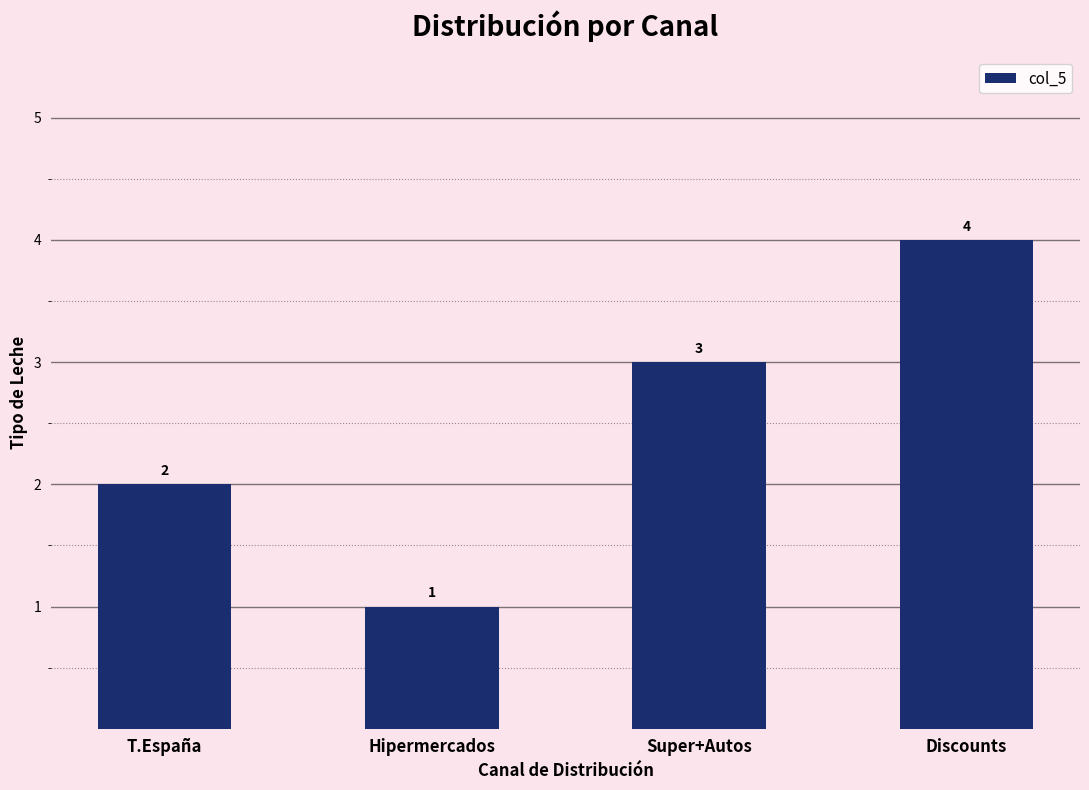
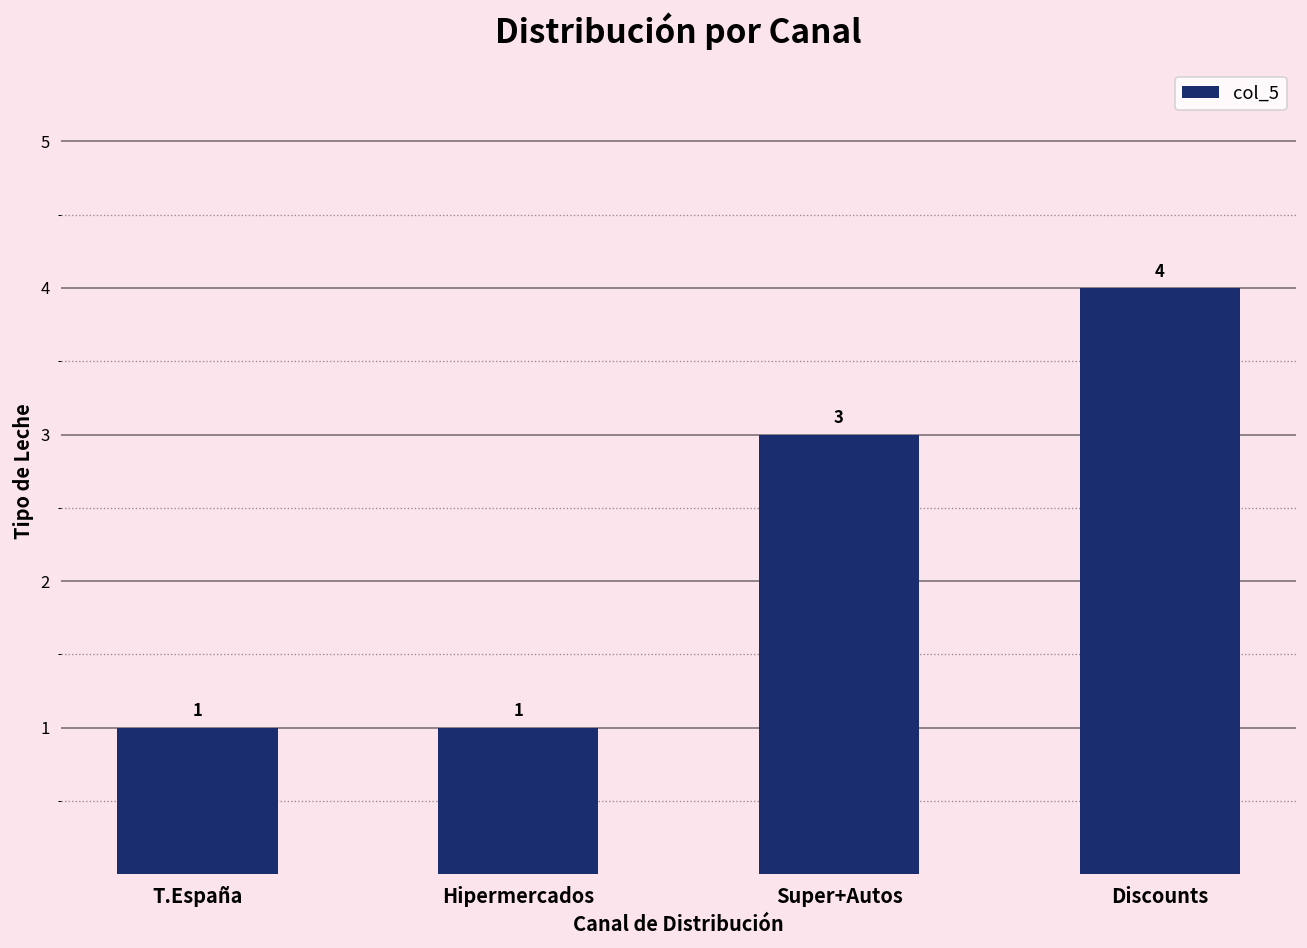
T.España: 2 -> 1
